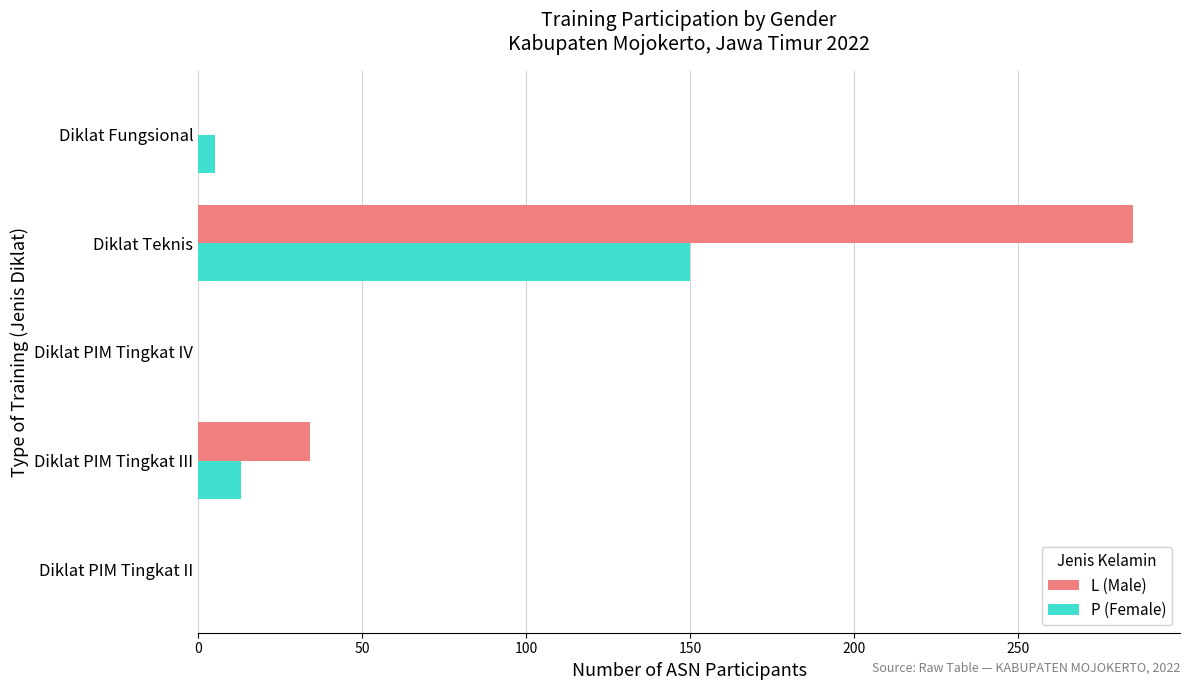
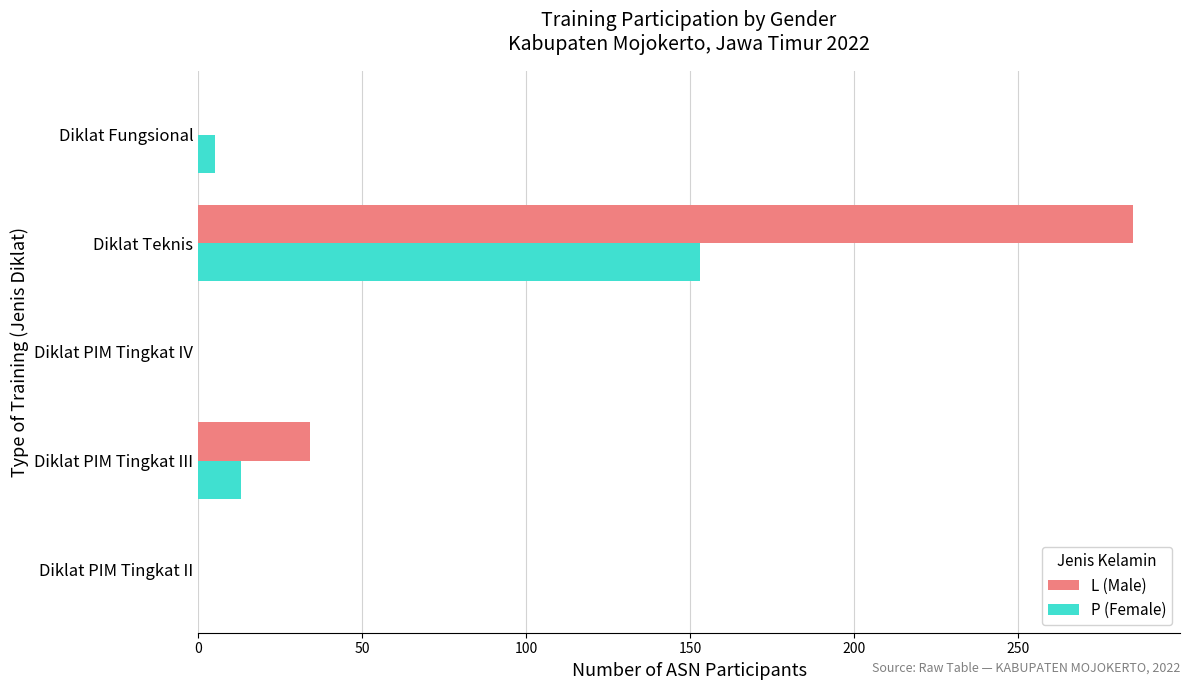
P (Female), Diklat Teknis: 150 -> 153
